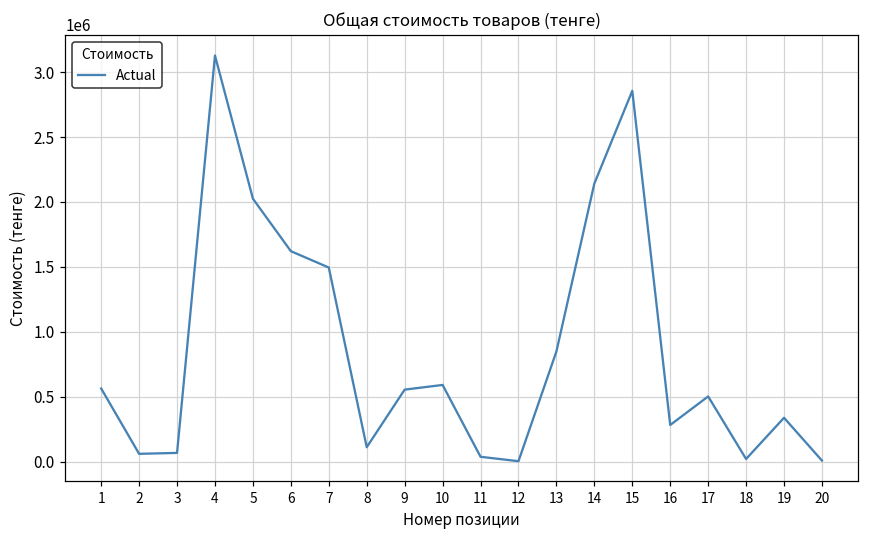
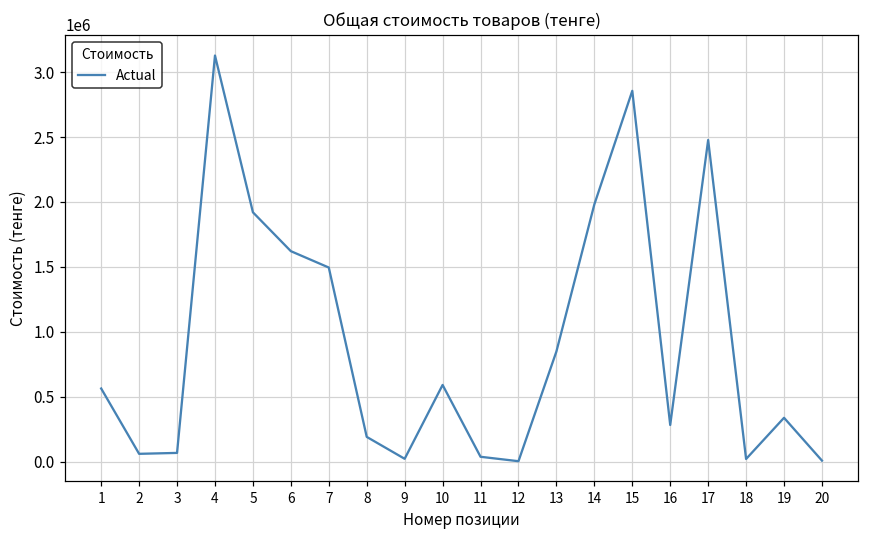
5: 2030000 -> 1920000
8: 110000 -> 190000
9: 550000 -> 20000
14: 2140000 -> 1980000
17: 500000 -> 2480000
